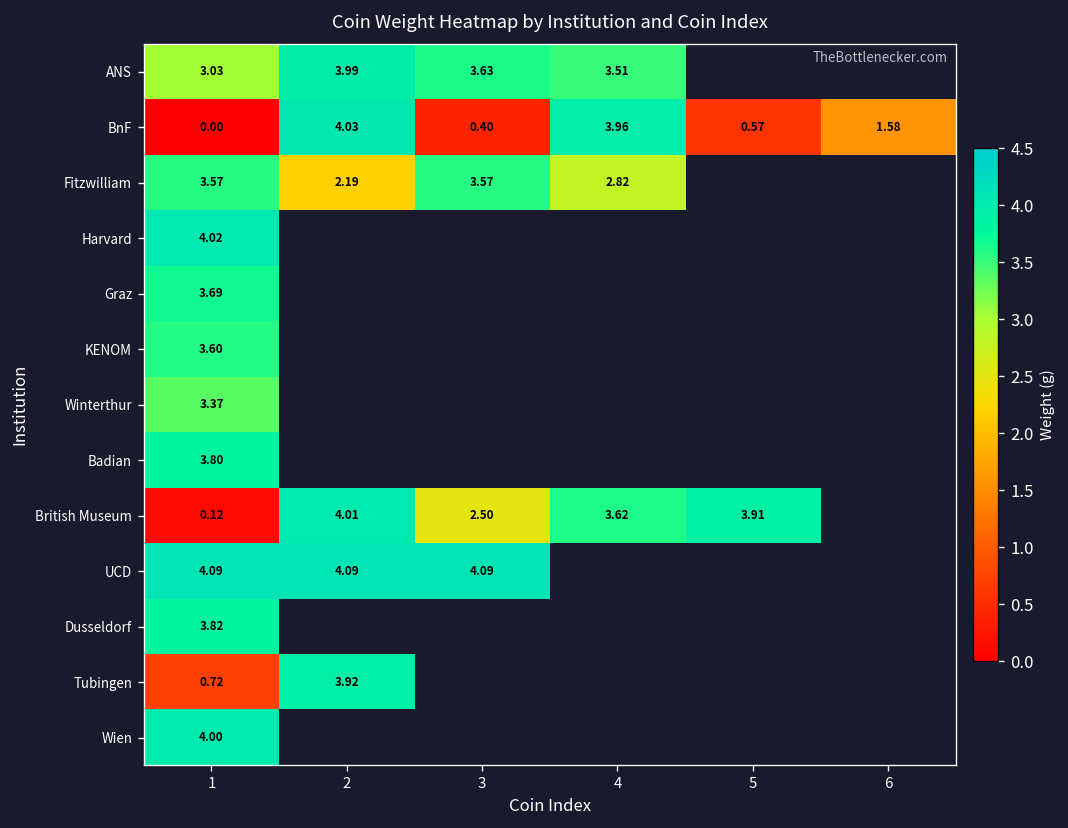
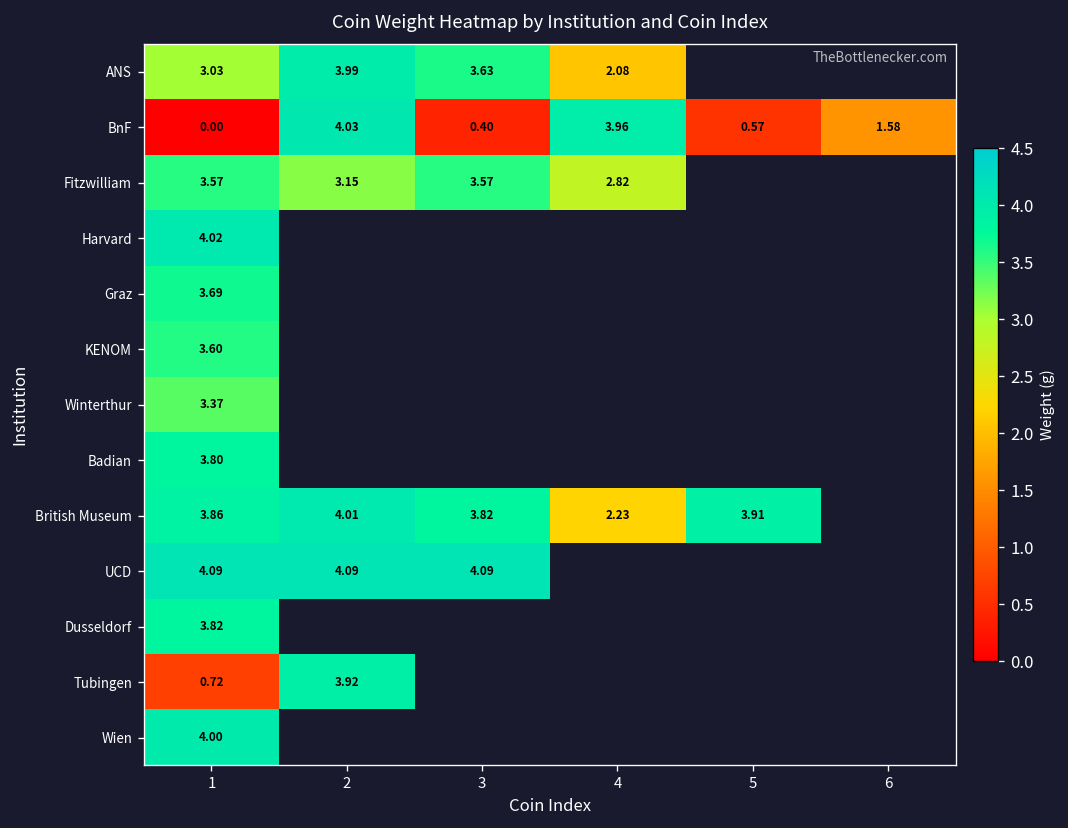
ANS, 4: 3.51 -> 2.08
Fitzwilliam, 2: 2.19 -> 3.15
British Museum, 1: 0.12 -> 3.86
British Museum, 3: 2.50 -> 3.82
British Museum, 4: 3.62 -> 2.23
